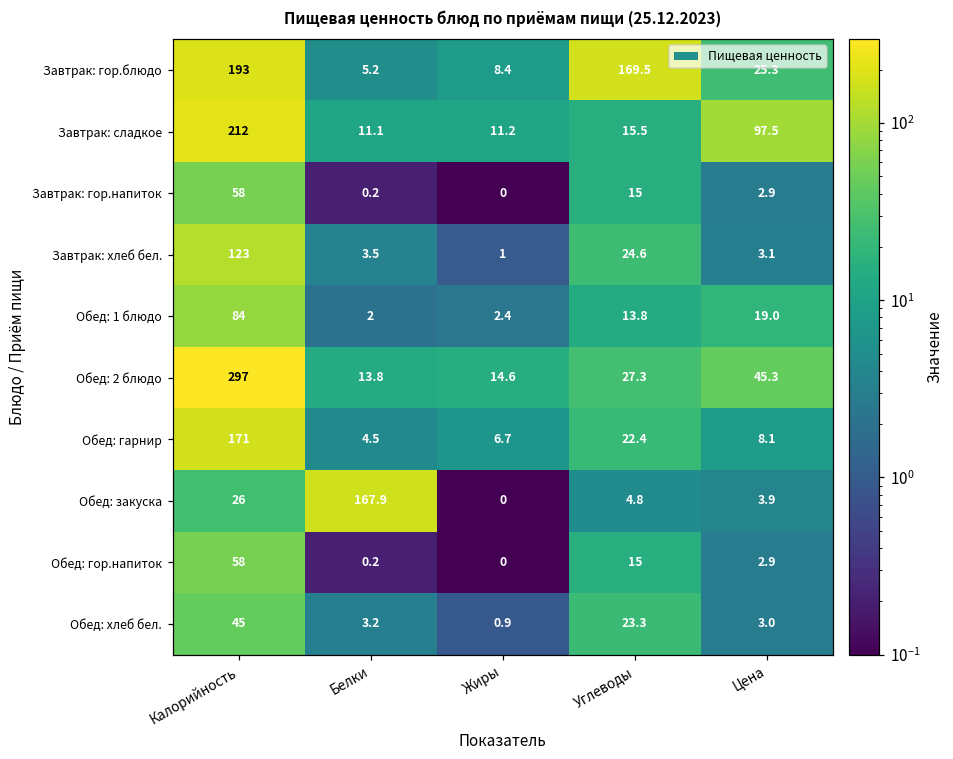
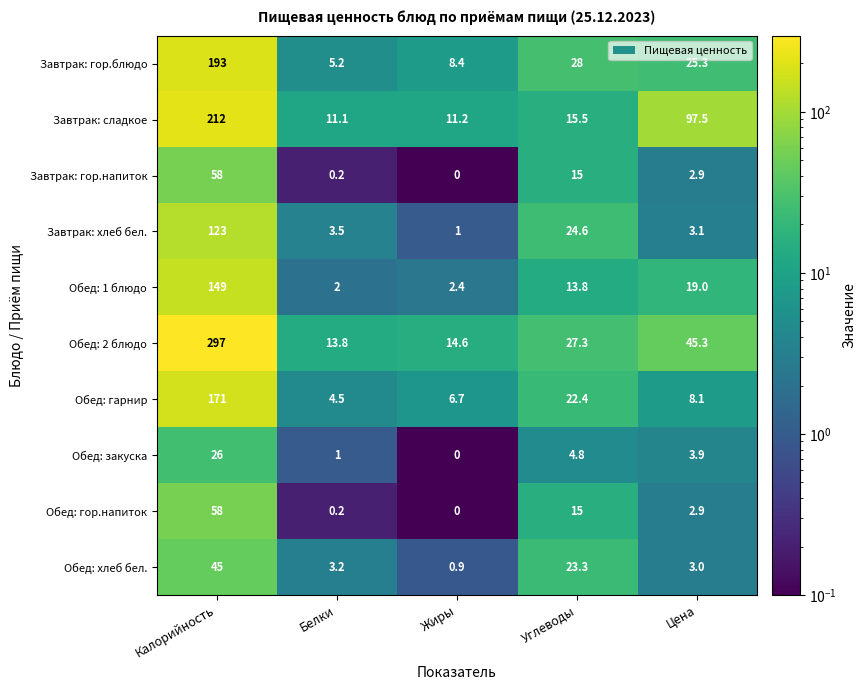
Завтрак: гор.блюдо, Углеводы: 169.5 -> 28
Обед: 1 блюдо, Калорийность: 84 -> 149
Обед: закуска, Белки: 167.9 -> 1
